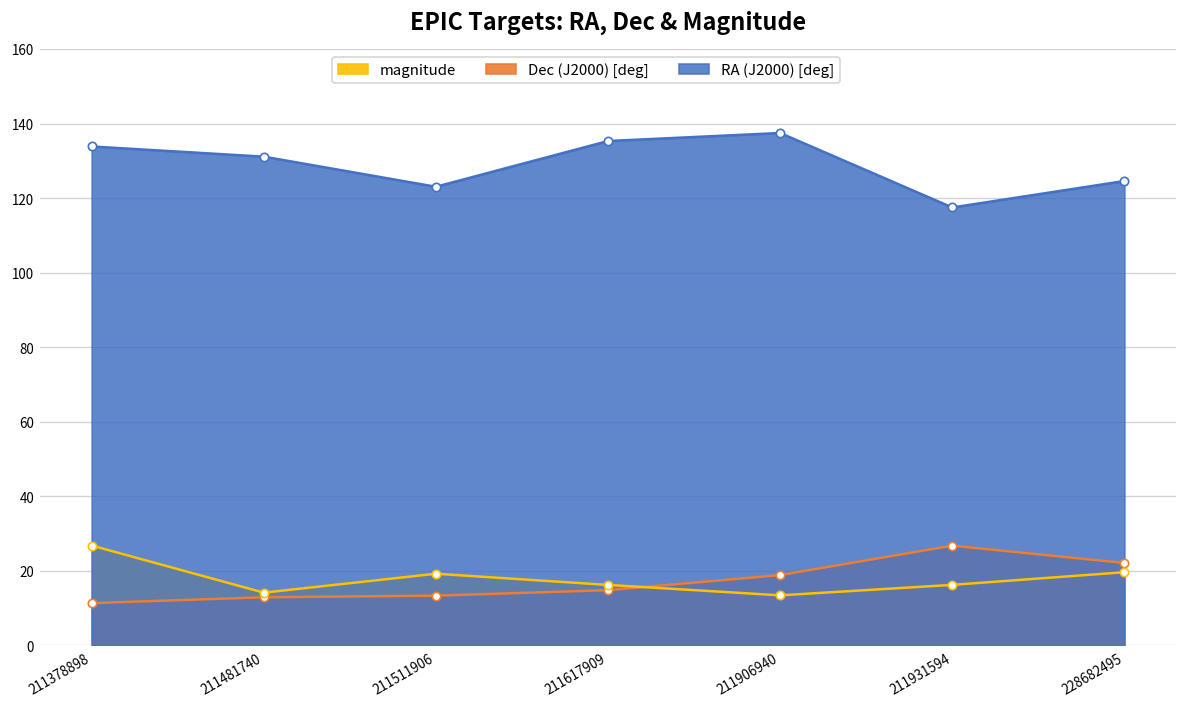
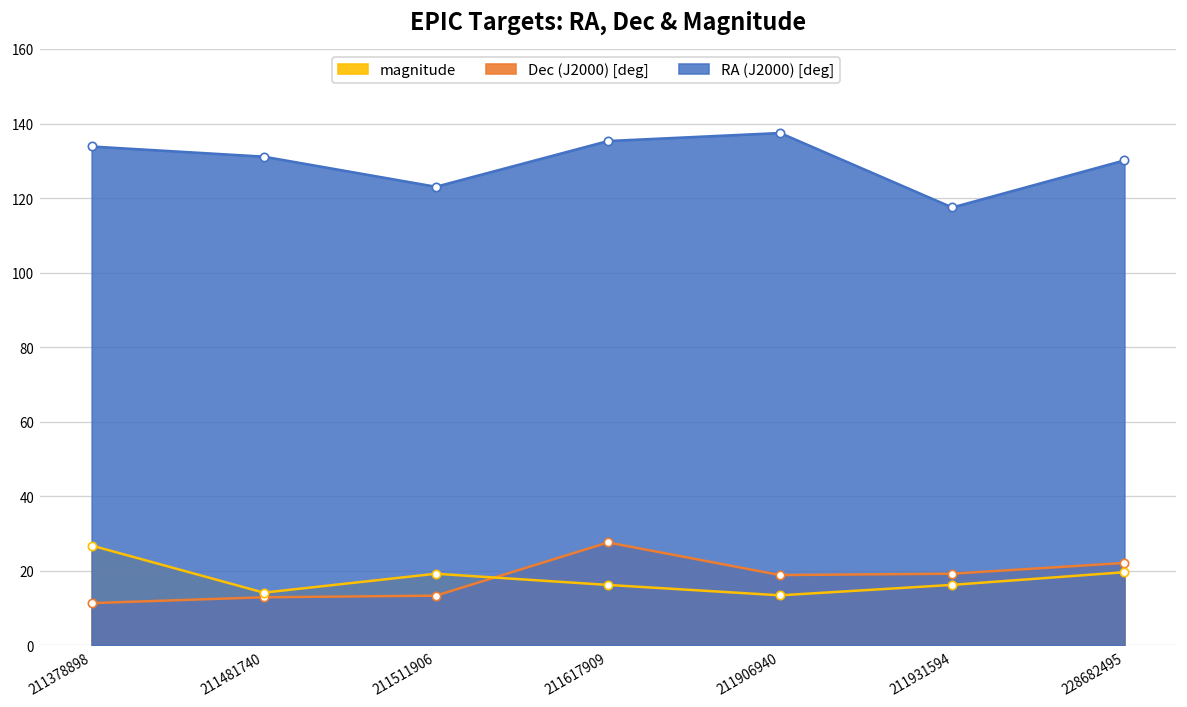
Dec (J2000) [deg], 211617909: 15 -> 28
Dec (J2000) [deg], 211931594: 27 -> 19
RA (J2000) [deg], 228682495: 125 -> 130
